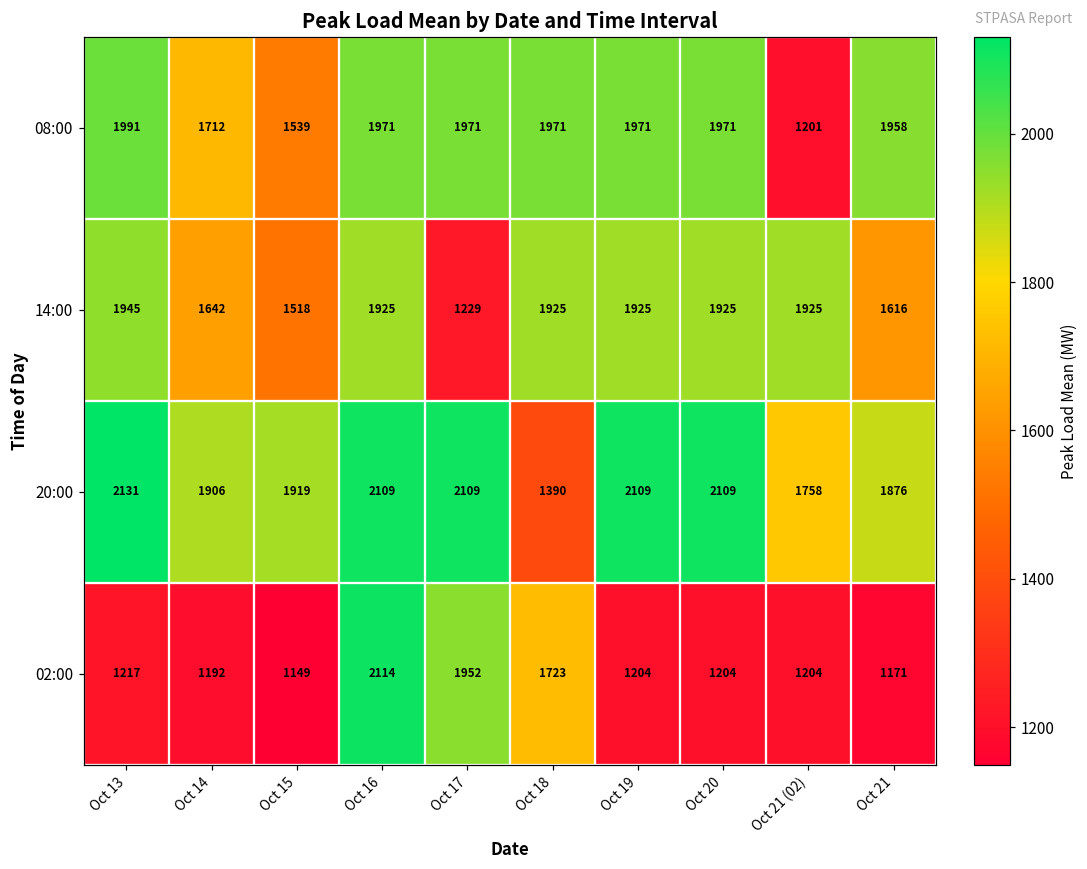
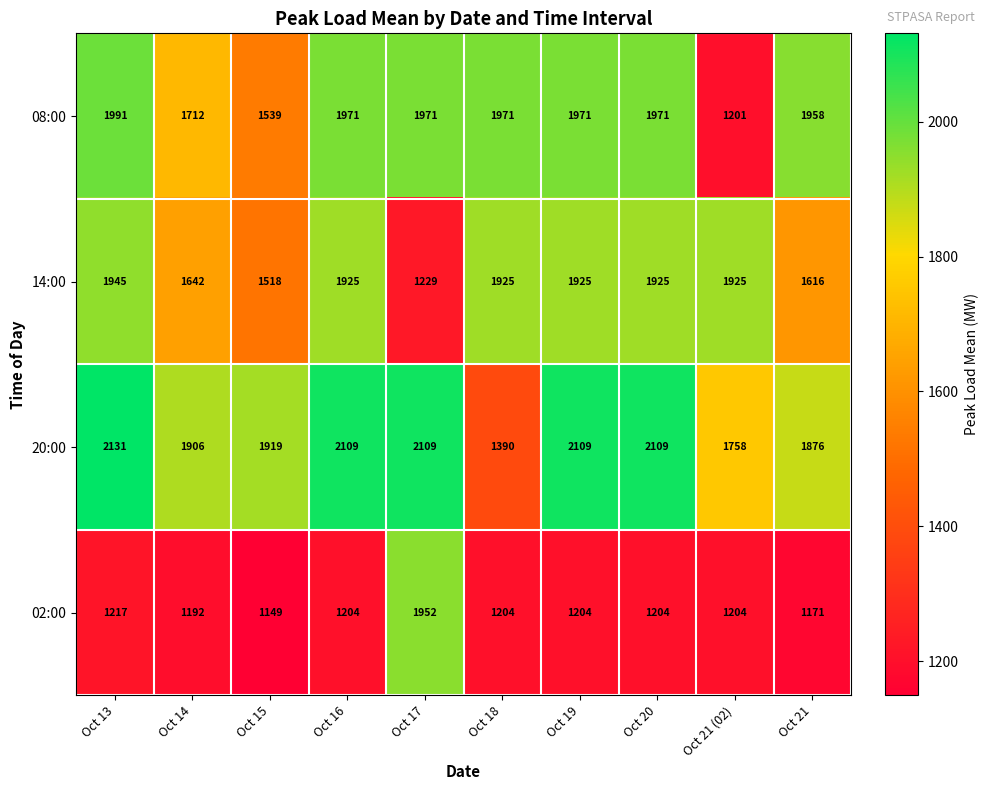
02:00, Oct 16: 2114 -> 1204
02:00, Oct 18: 1723 -> 1204
